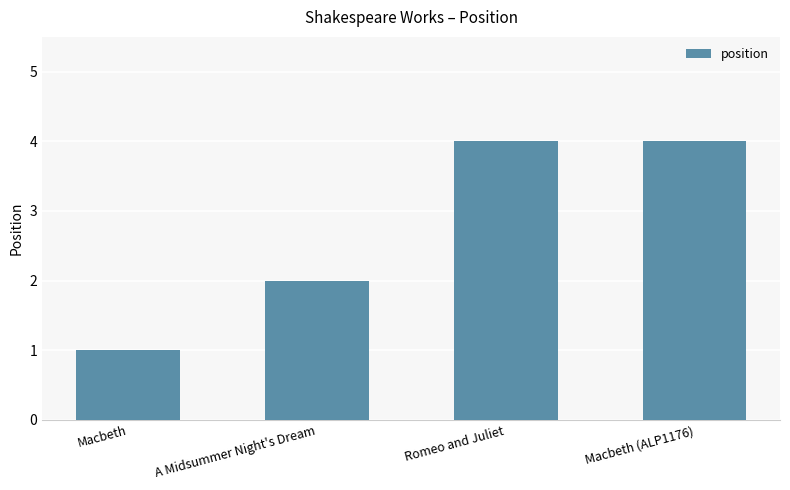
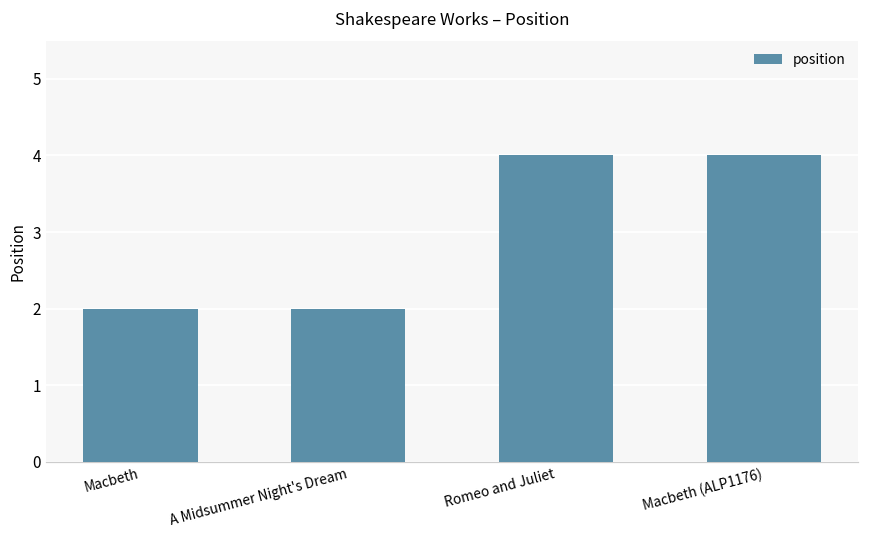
Macbeth: 1 -> 2
